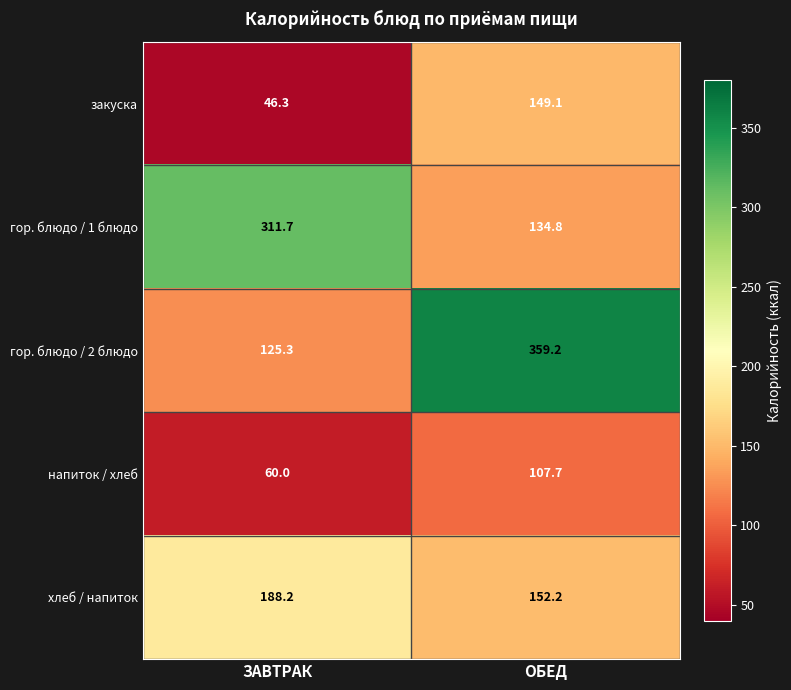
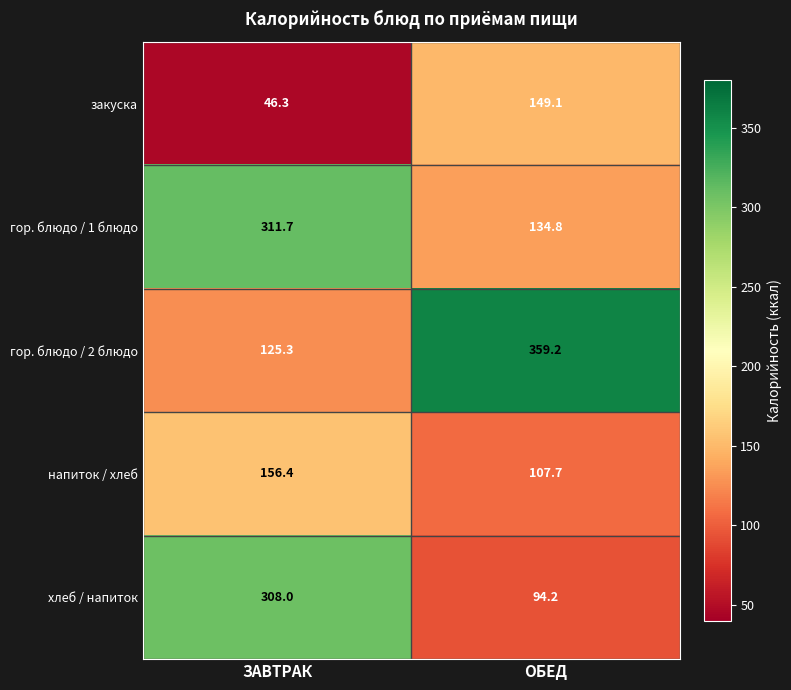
напиток / хлеб, ЗАВТРАК: 60.0 -> 156.4
хлеб / напиток, ЗАВТРАК: 188.2 -> 308.0
хлеб / напиток, ОБЕД: 152.2 -> 94.2
